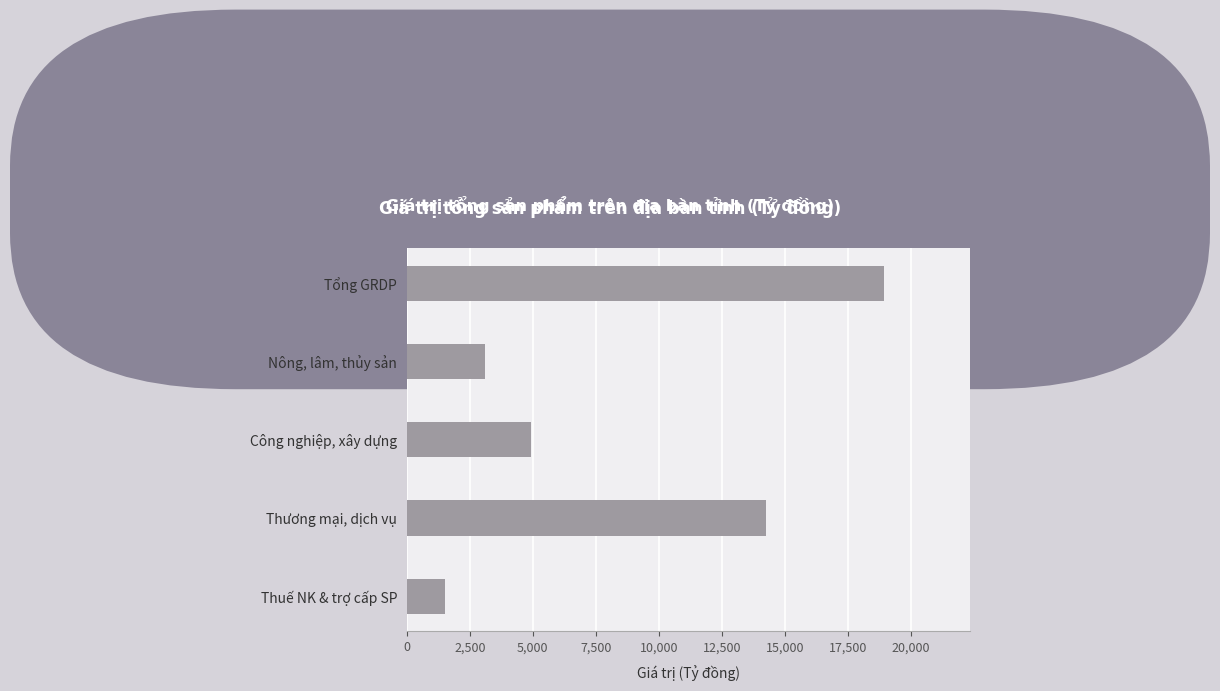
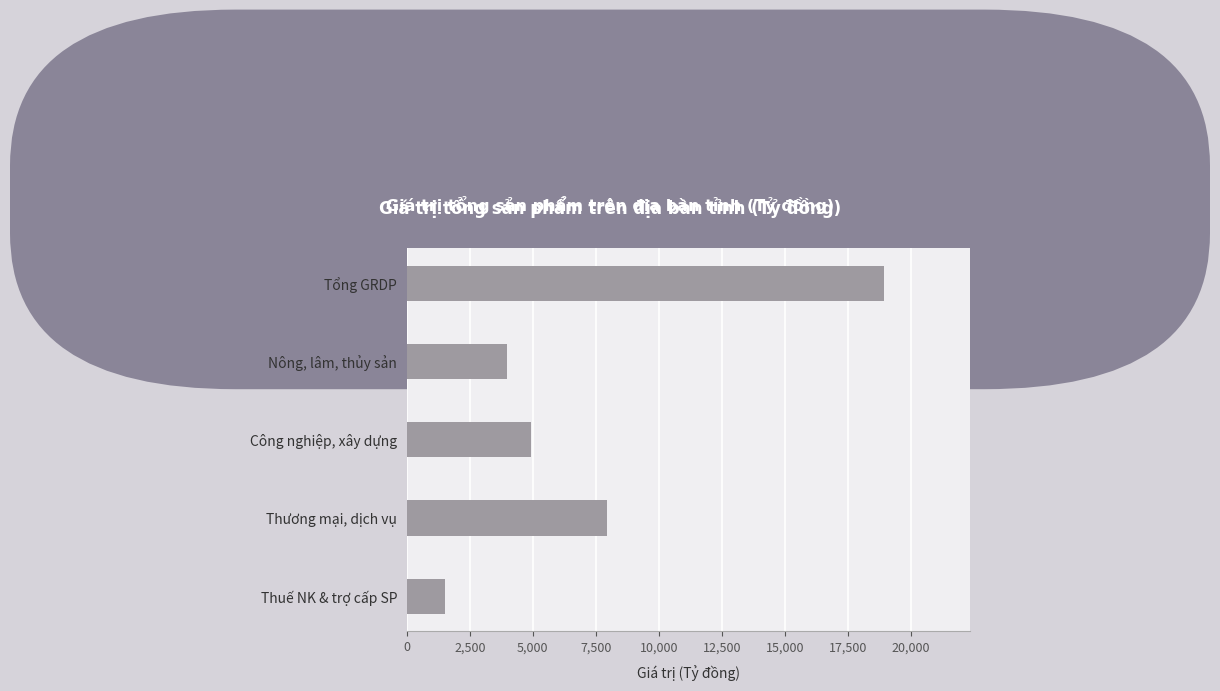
Nông, lâm, thủy sản: 3,100 -> 4,000
Thương mại, dịch vụ: 14,300 -> 7,900
